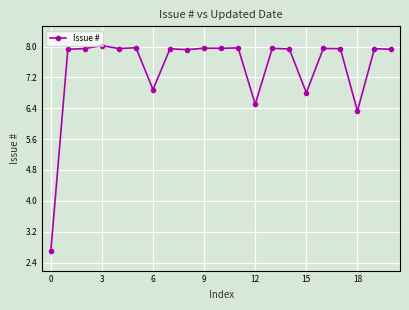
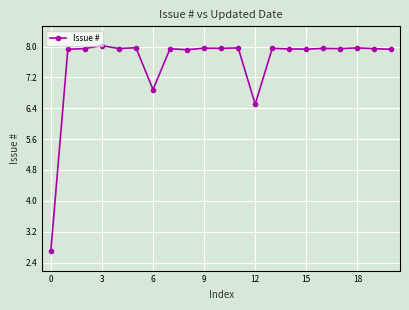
15: 6.8 -> 7.9
18: 6.3 -> 8.0
